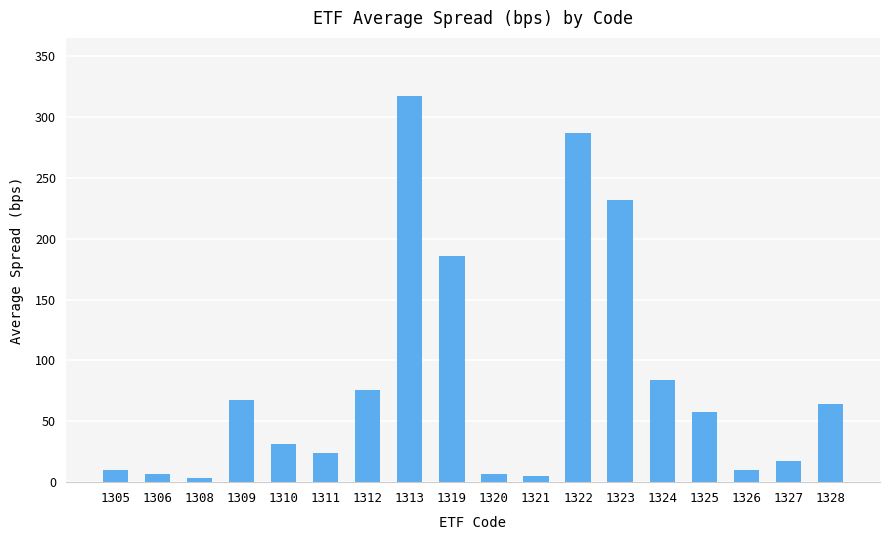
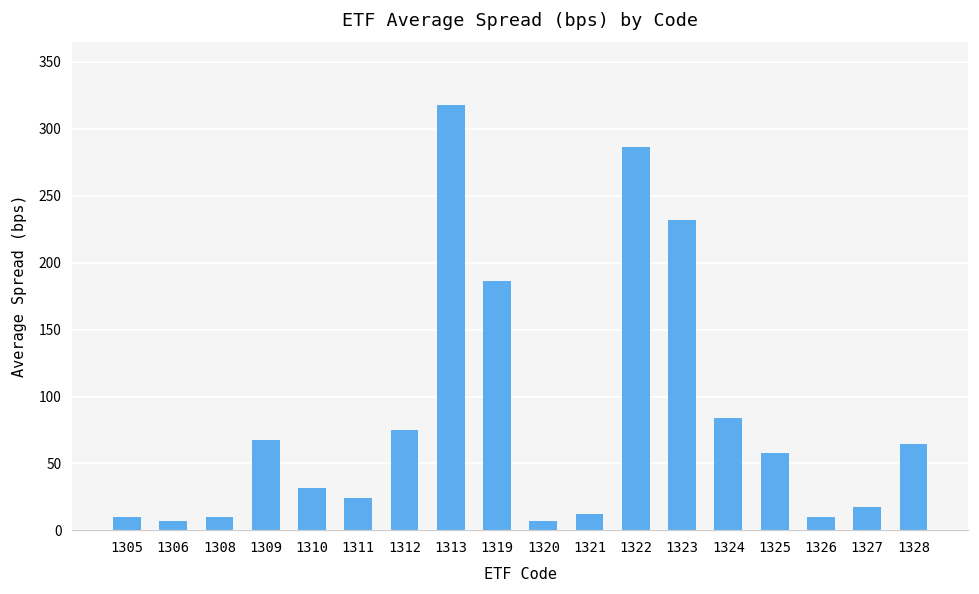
1308: 3 -> 10
1321: 5 -> 12
